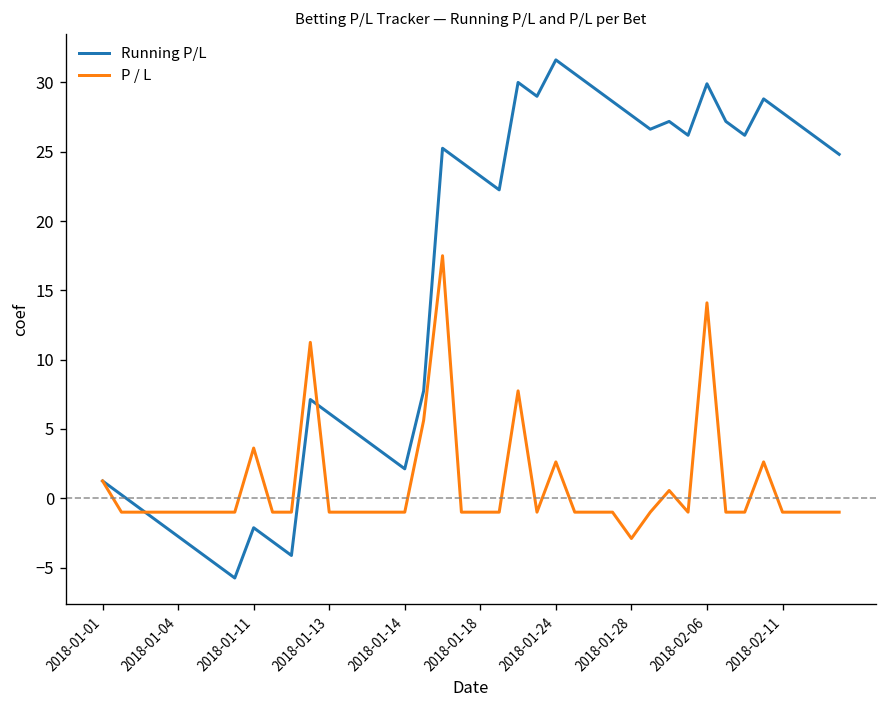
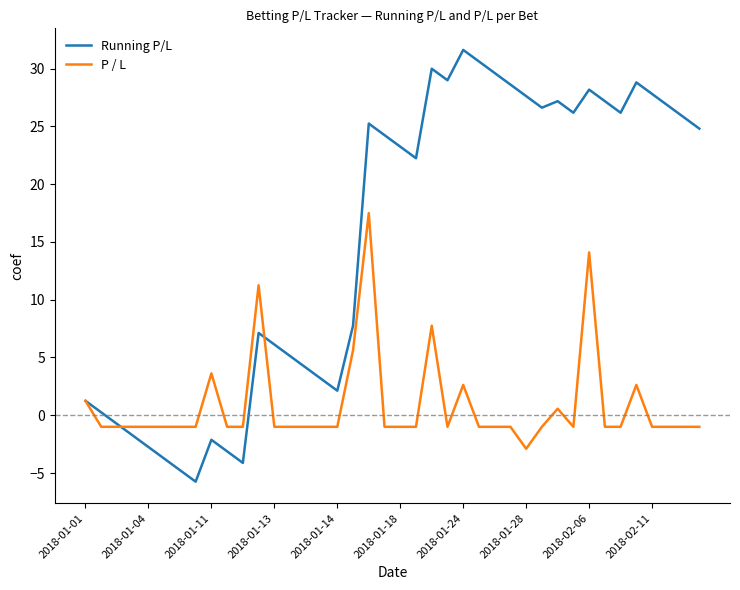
Running P/L, 2018-02-06: 29.9 -> 28.2
